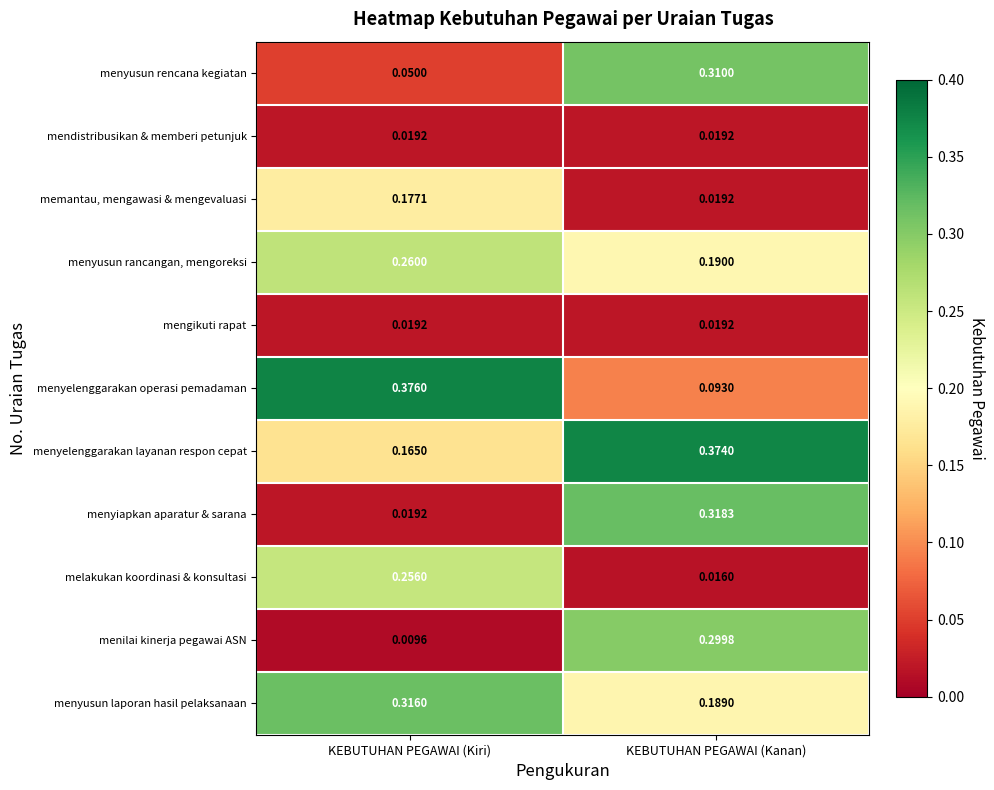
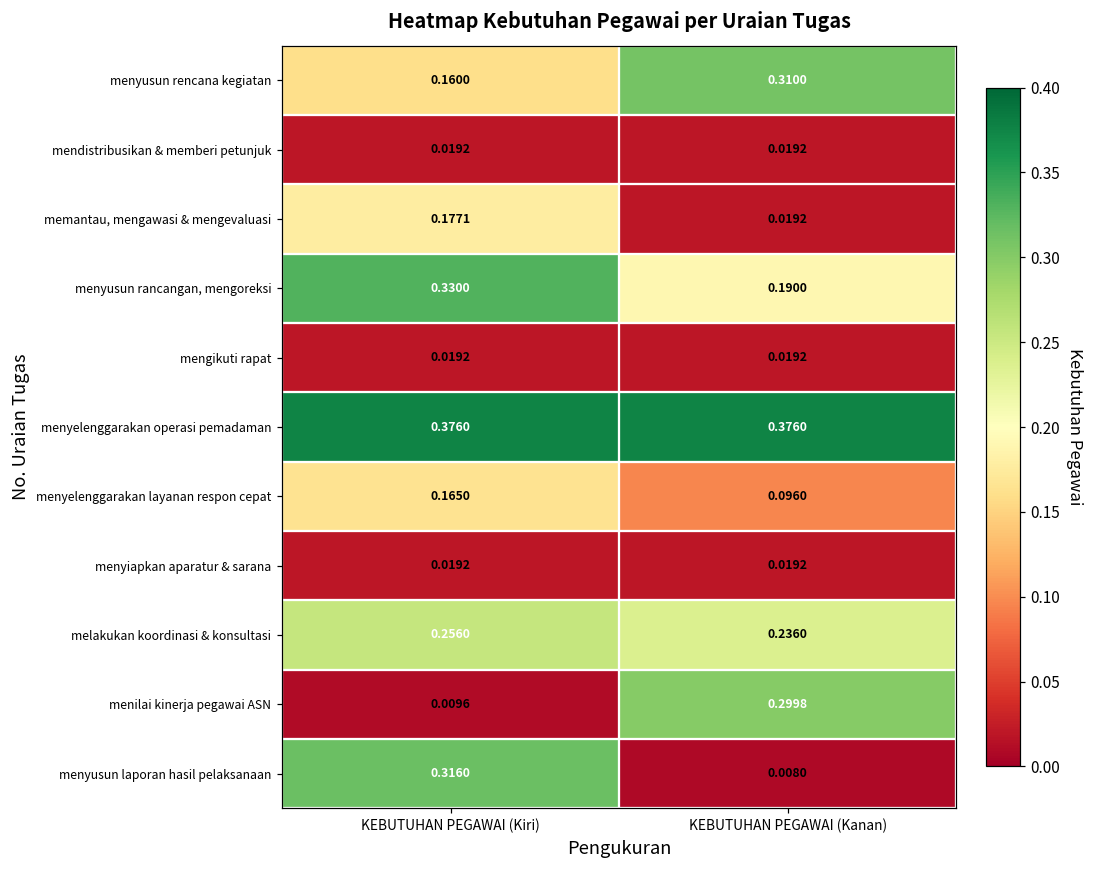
menyusun rencana kegiatan, KEBUTUHAN PEGAWAI (Kiri): 0.0500 -> 0.1600
menyusun rancangan, mengoreksi, KEBUTUHAN PEGAWAI (Kiri): 0.2600 -> 0.3300
menyelenggarakan operasi pemadaman, KEBUTUHAN PEGAWAI (Kanan): 0.0930 -> 0.3760
menyelenggarakan layanan respon cepat, KEBUTUHAN PEGAWAI (Kanan): 0.3740 -> 0.0960
menyiapkan aparatur & sarana, KEBUTUHAN PEGAWAI (Kanan): 0.3183 -> 0.0192
melakukan koordinasi & konsultasi, KEBUTUHAN PEGAWAI (Kanan): 0.0160 -> 0.2360
menyusun laporan hasil pelaksanaan, KEBUTUHAN PEGAWAI (Kanan): 0.1890 -> 0.0080
